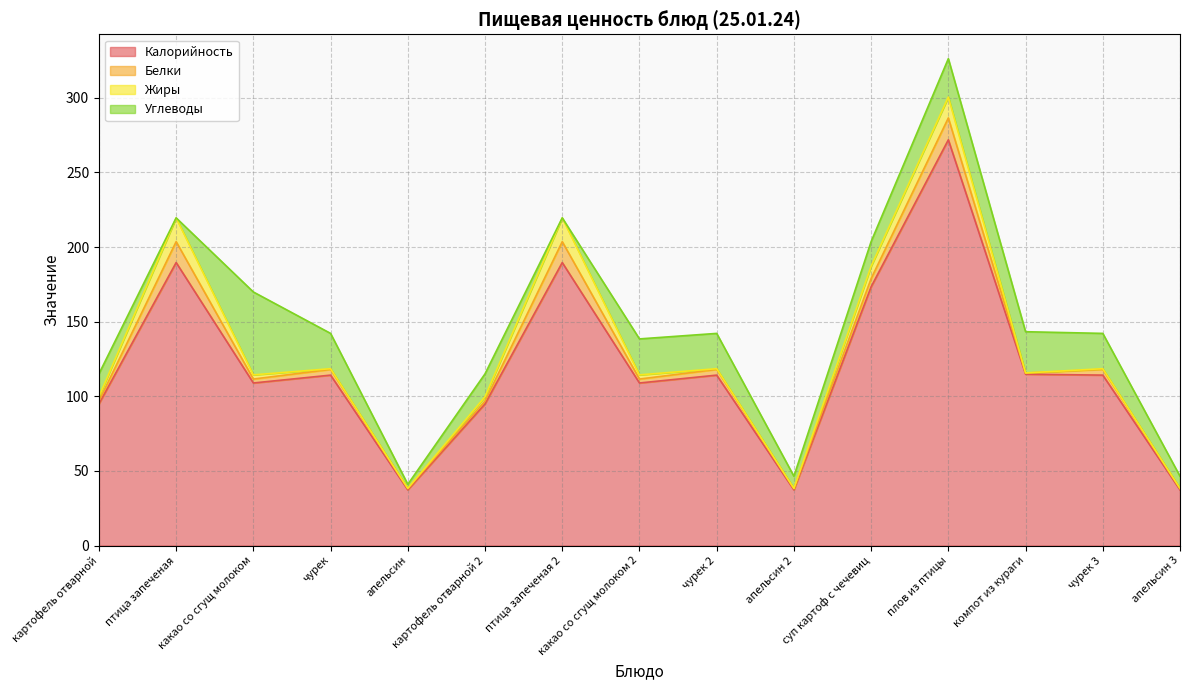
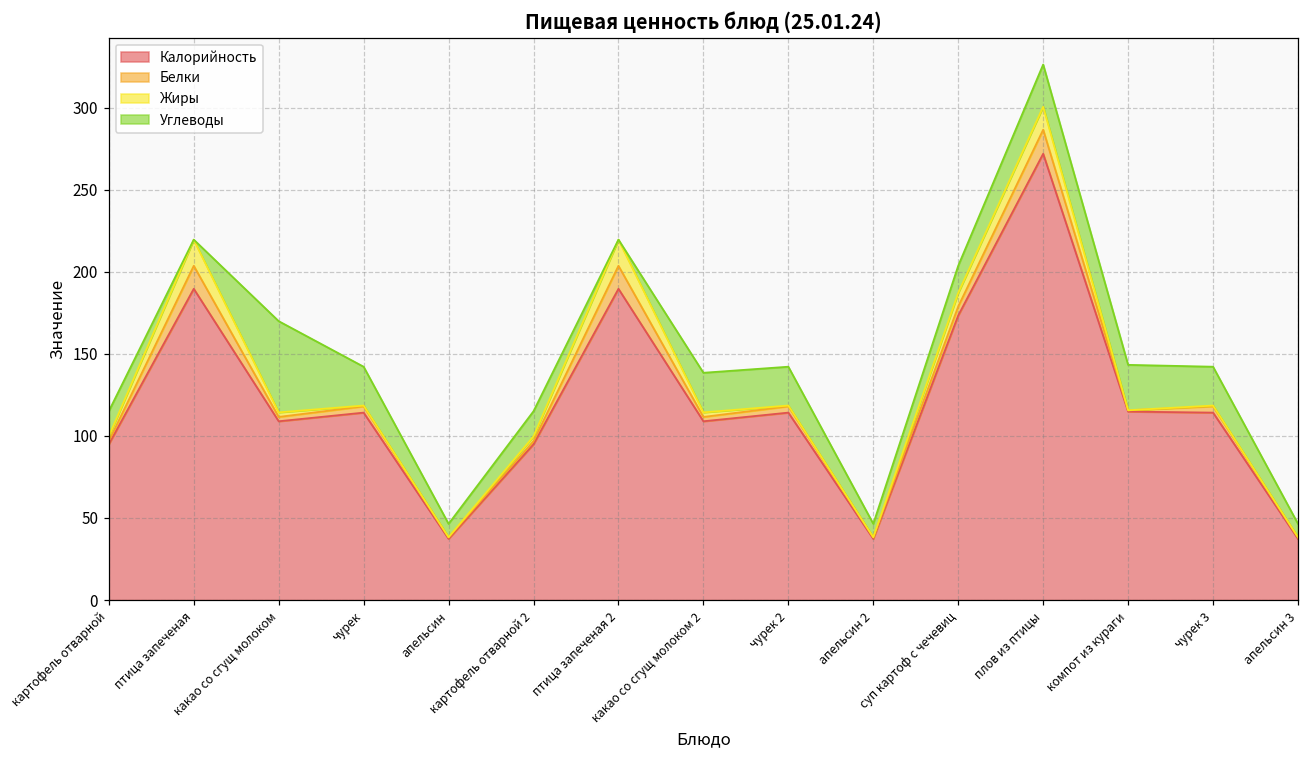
Углеводы, апельсин: 3 -> 8
